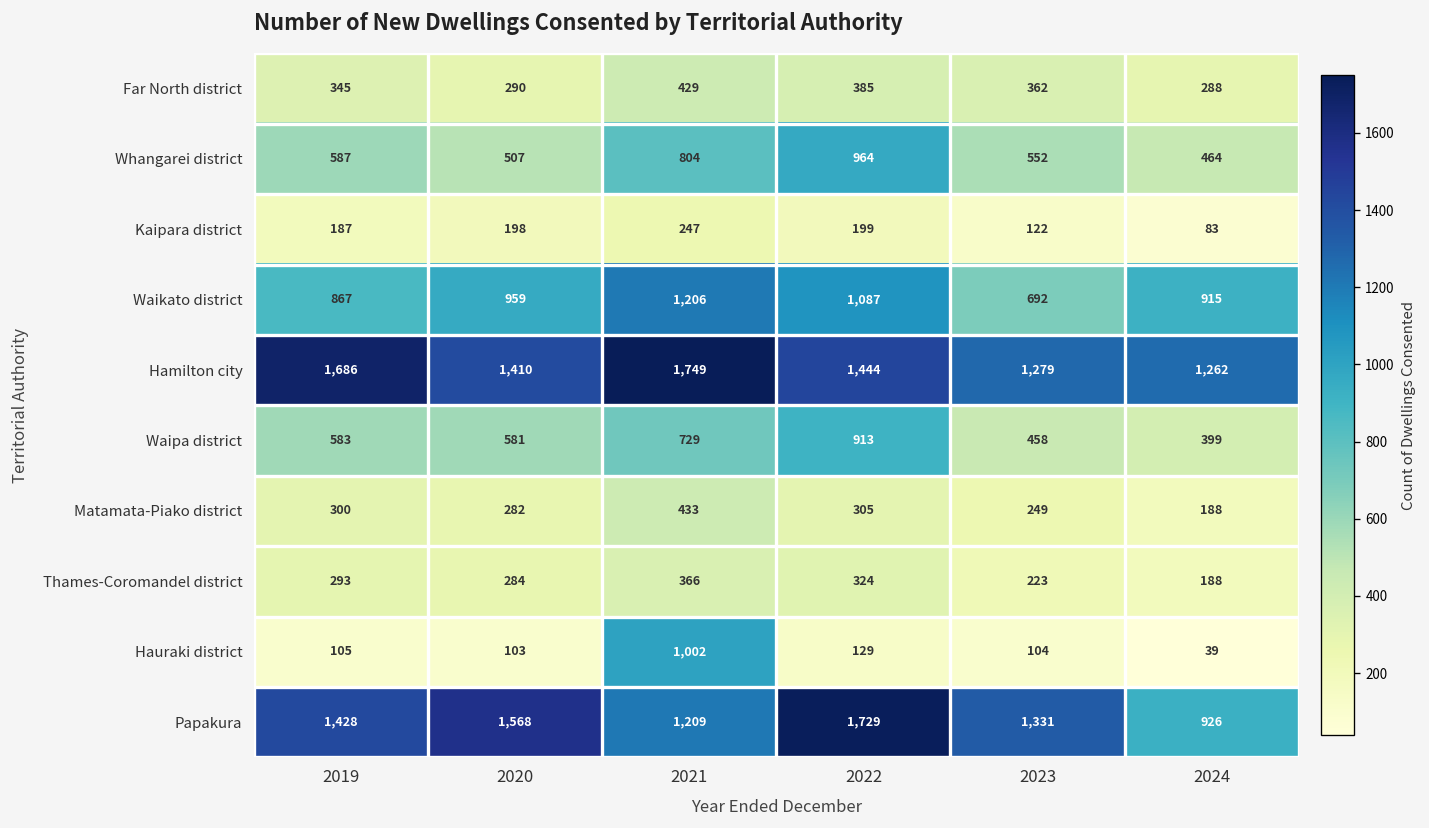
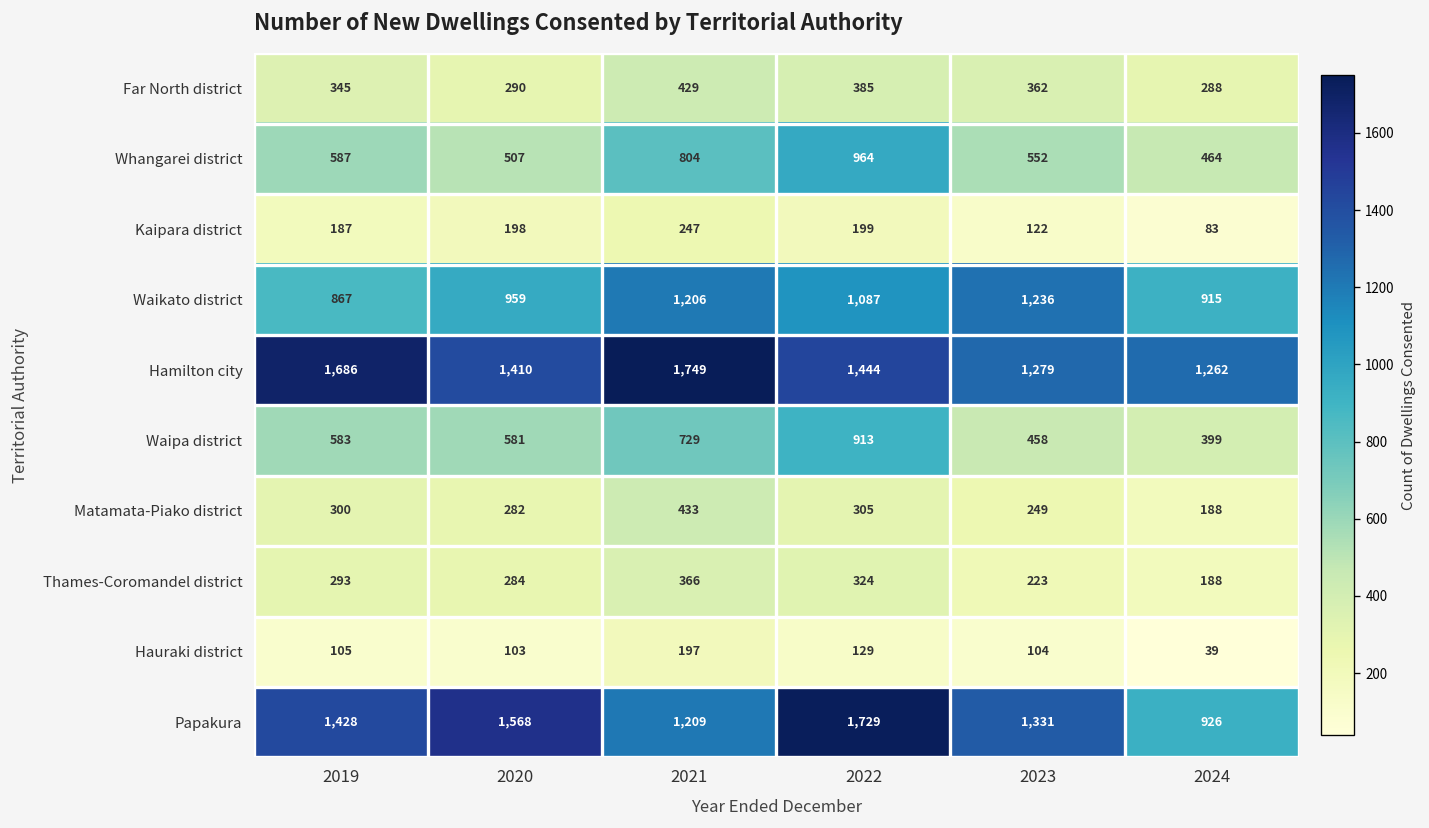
Waikato district, 2023: 692 -> 1,236
Hauraki district, 2021: 1,002 -> 197
